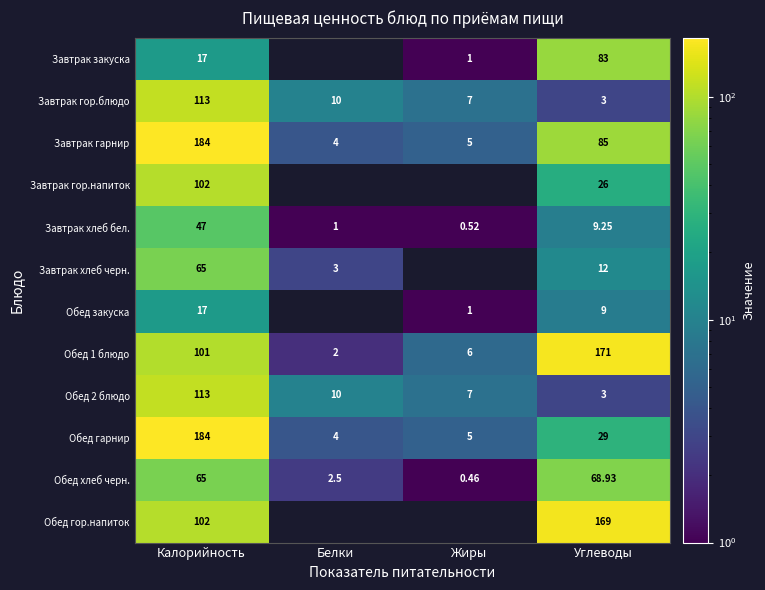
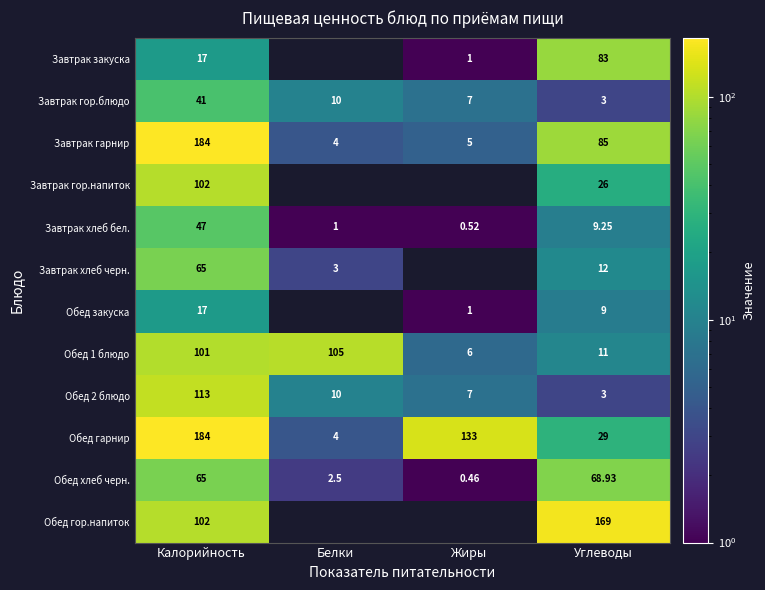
Завтрак гор.блюдо, Калорийность: 113 -> 41
Обед 1 блюдо, Белки: 2 -> 105
Обед 1 блюдо, Углеводы: 171 -> 11
Обед гарнир, Жиры: 5 -> 133
